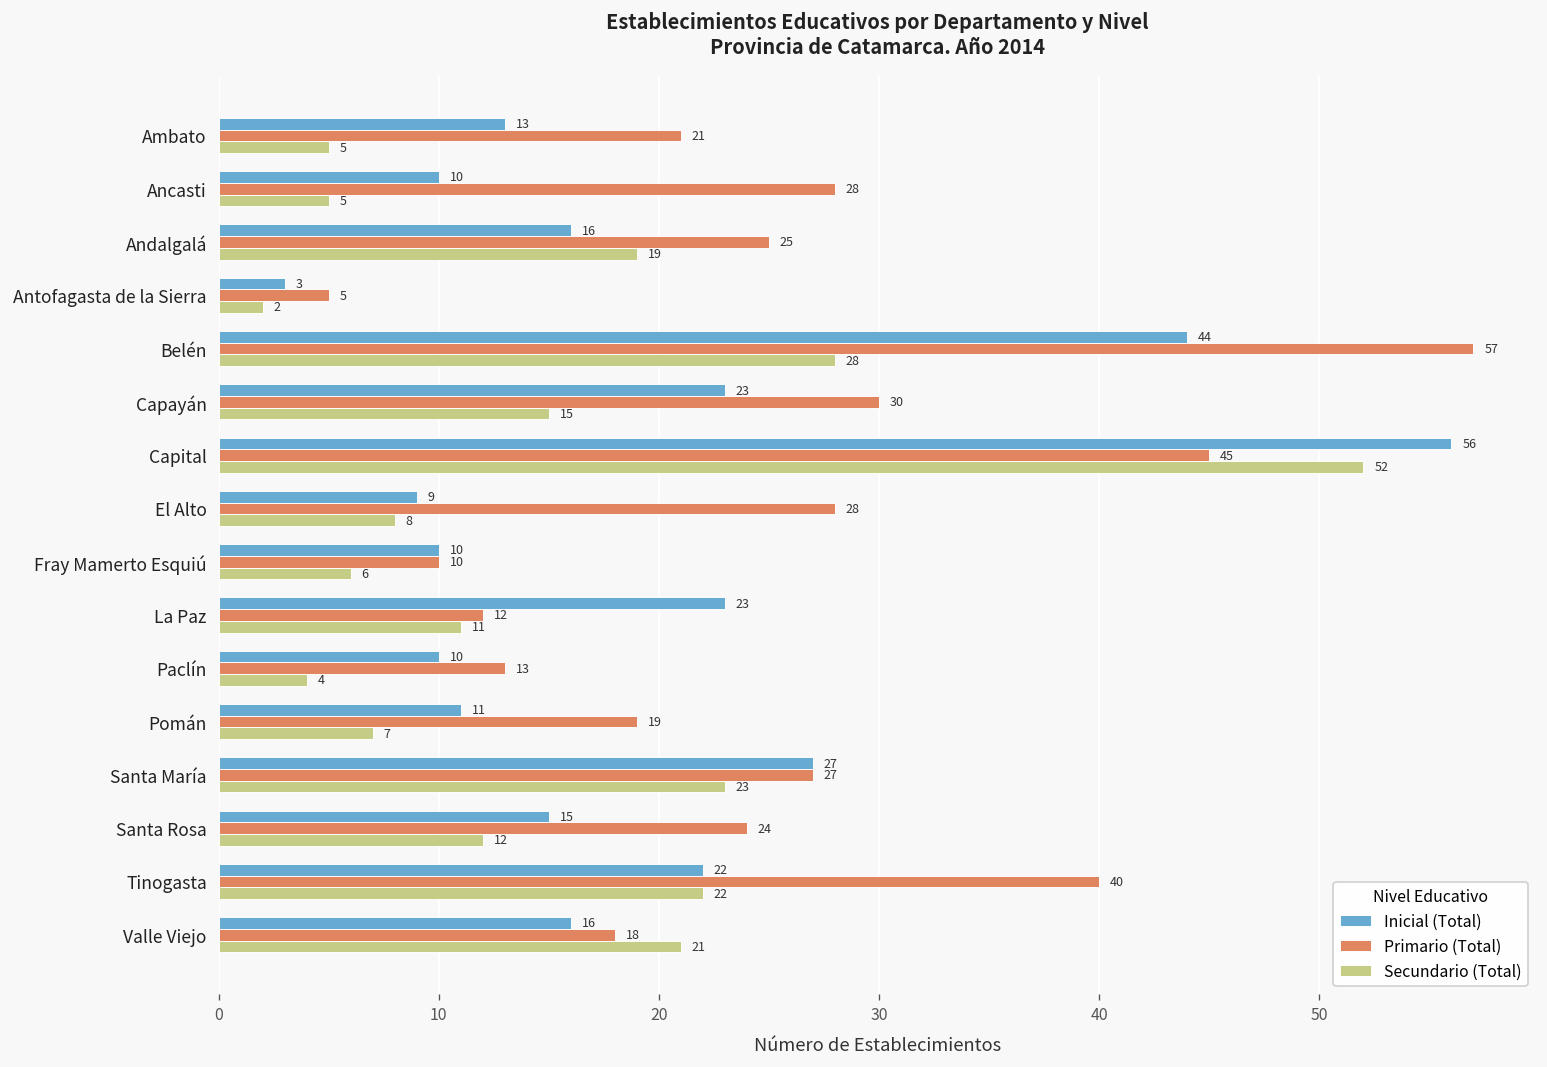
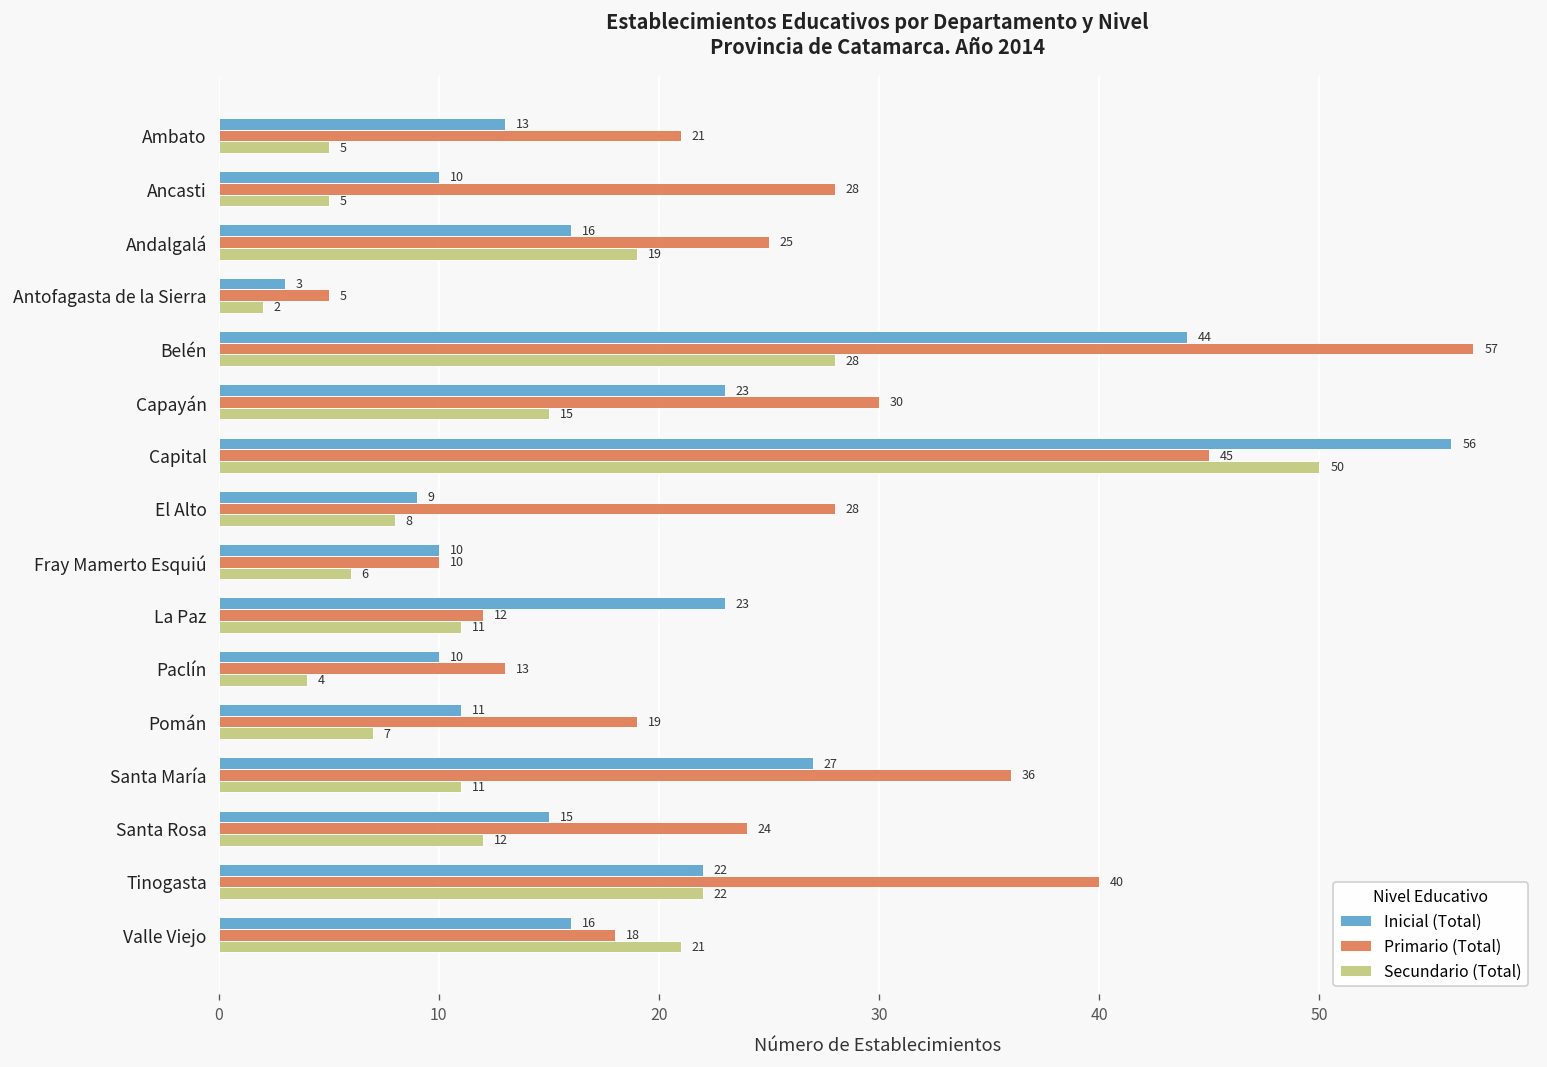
Secundario (Total), Capital: 52 -> 50
Primario (Total), Santa María: 27 -> 36
Secundario (Total), Santa María: 23 -> 11
